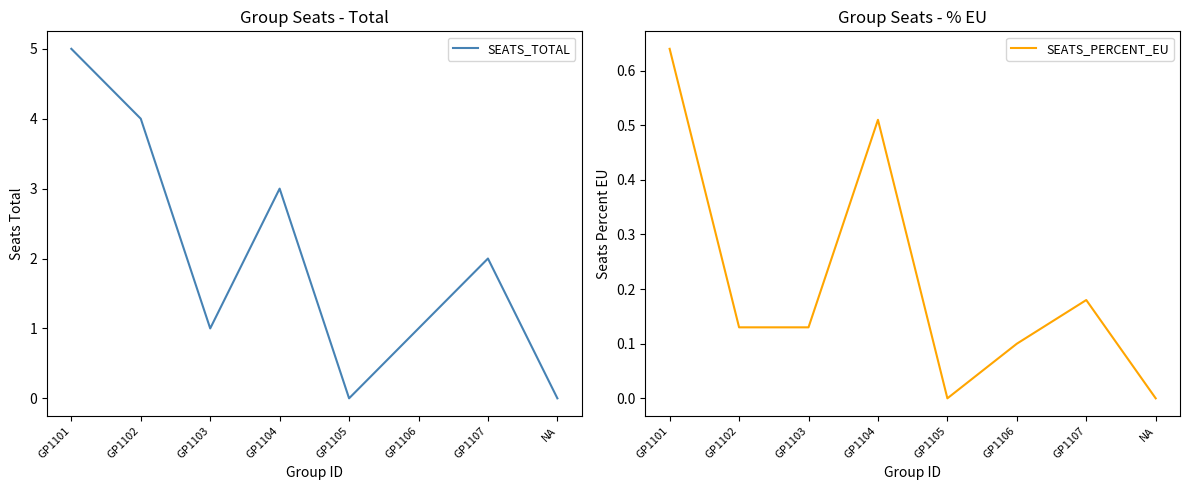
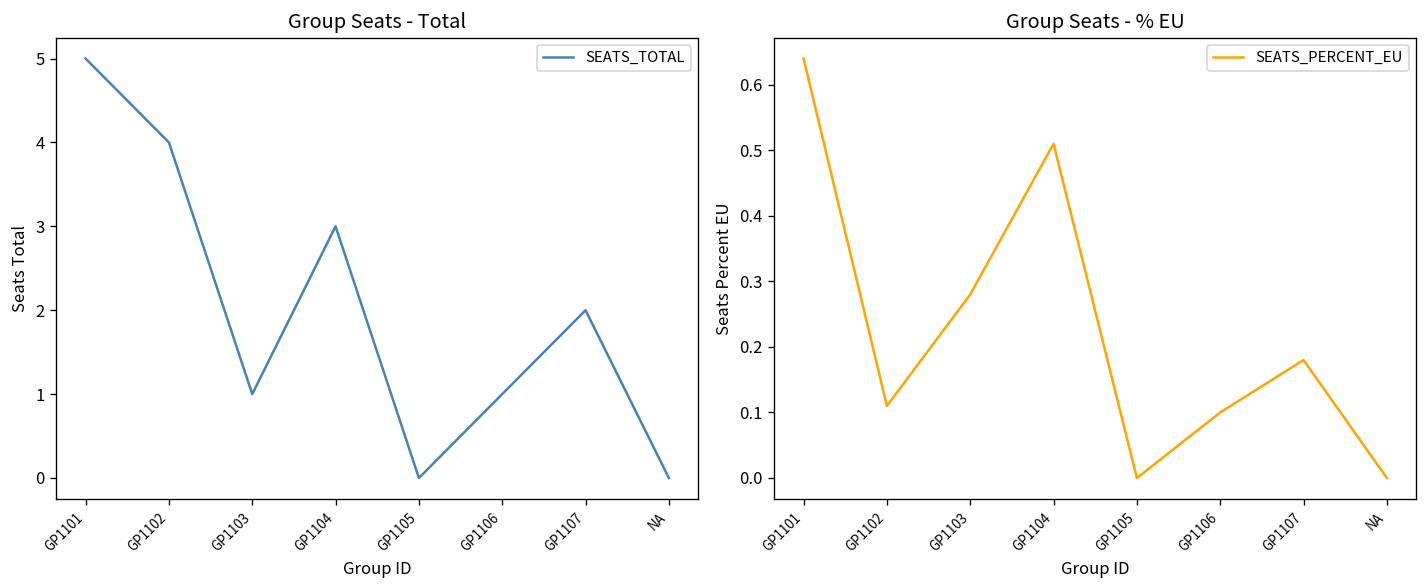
Group Seats - % EU, GP1102: 0.13 -> 0.11
Group Seats - % EU, GP1103: 0.13 -> 0.28
